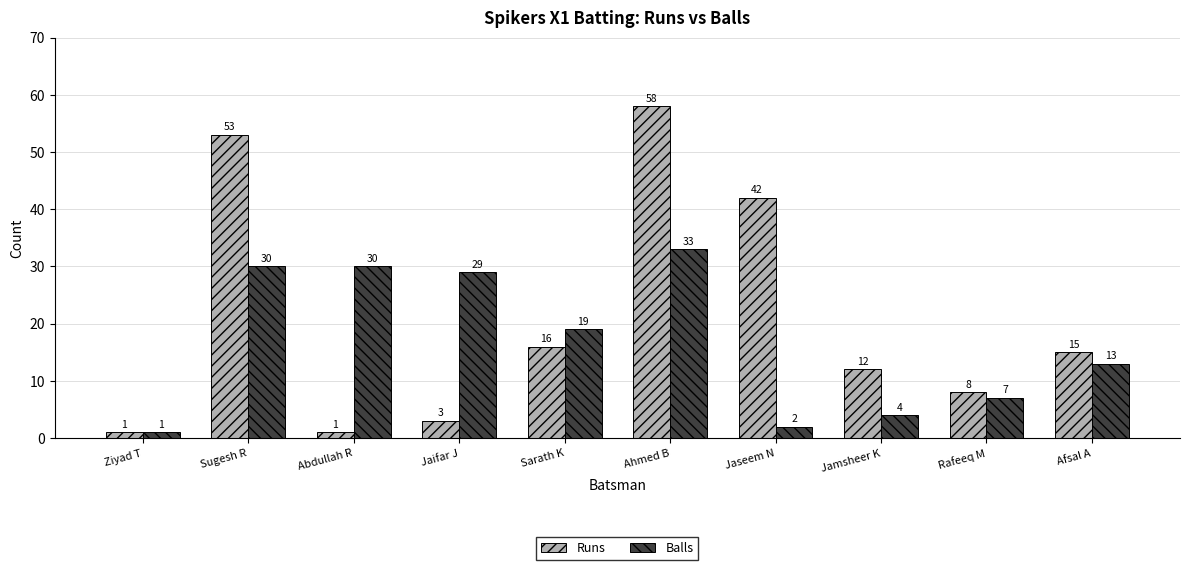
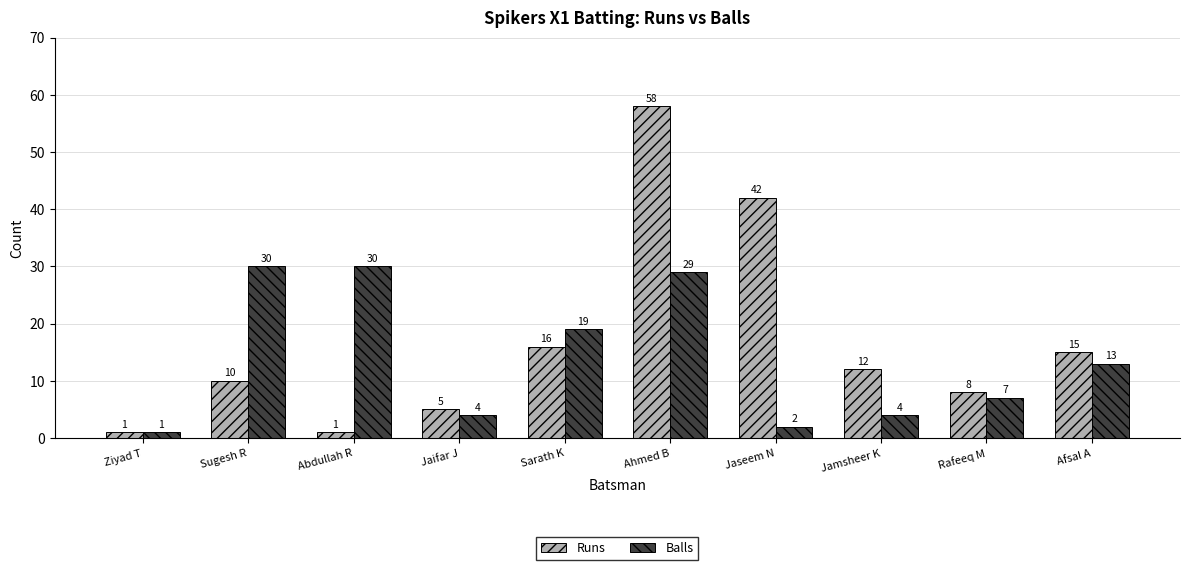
Runs, Sugesh R: 53 -> 10
Runs, Jaifar J: 3 -> 5
Balls, Jaifar J: 29 -> 4
Balls, Ahmed B: 33 -> 29
